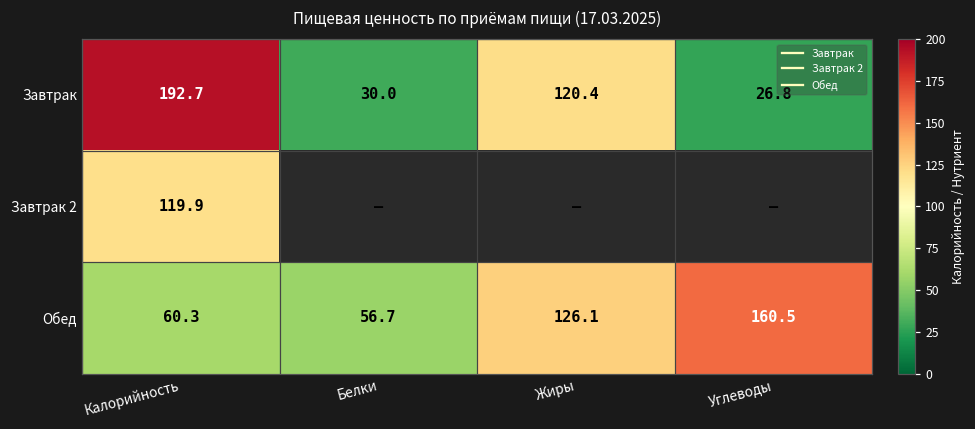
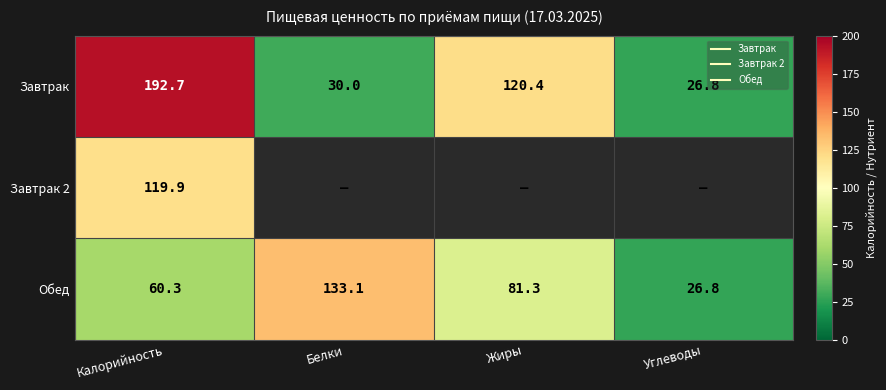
Обед, Белки: 56.7 -> 133.1
Обед, Жиры: 126.1 -> 81.3
Обед, Углеводы: 160.5 -> 26.8
